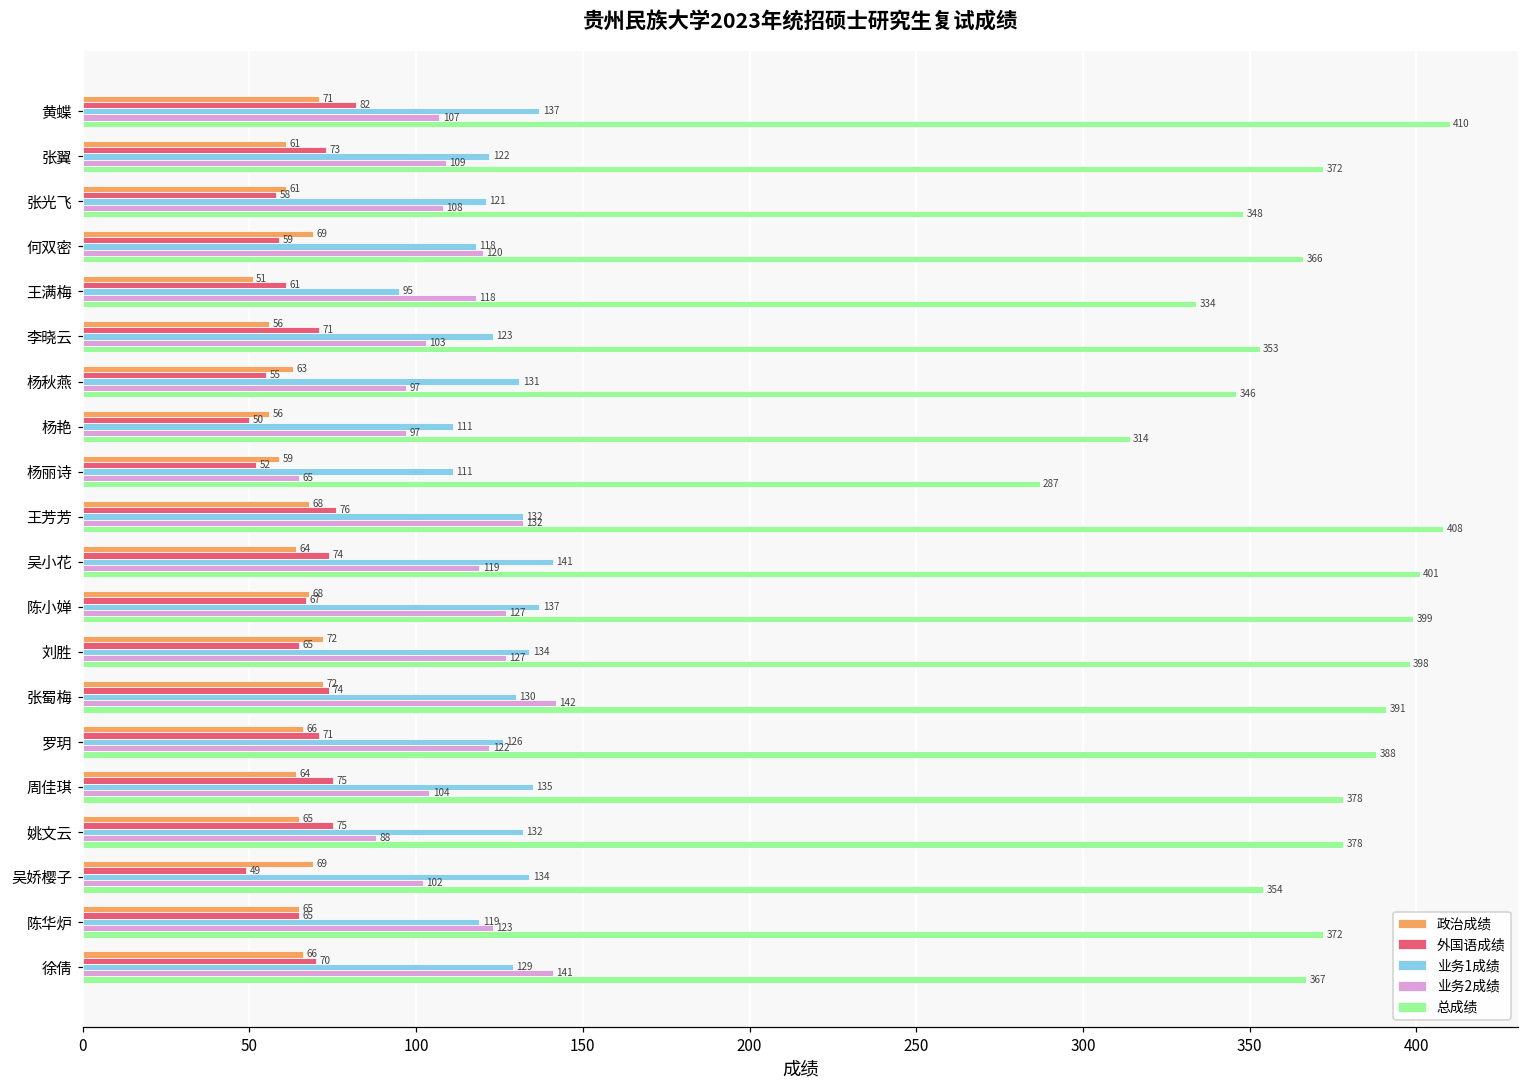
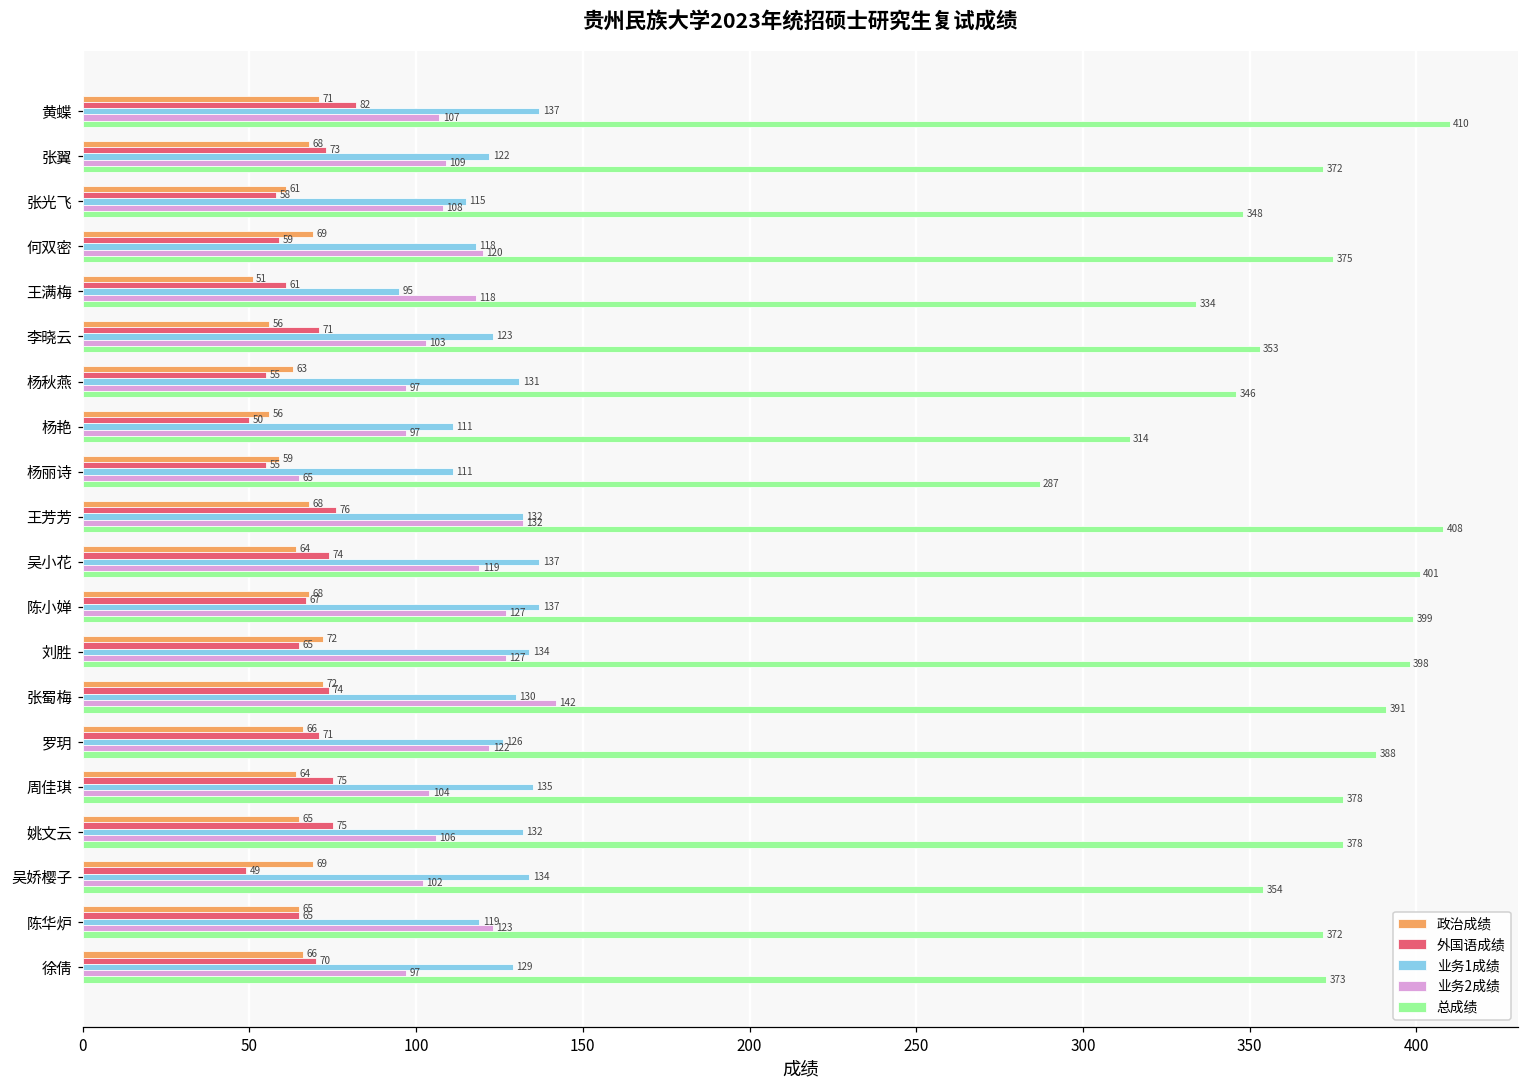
政治成绩, 张翼: 61 -> 68
业务1成绩, 张光飞: 121 -> 115
总成绩, 何双密: 366 -> 375
外国语成绩, 杨丽诗: 52 -> 55
业务1成绩, 吴小花: 141 -> 137
业务2成绩, 姚文云: 88 -> 106
业务2成绩, 徐倩: 141 -> 97
总成绩, 徐倩: 367 -> 373
